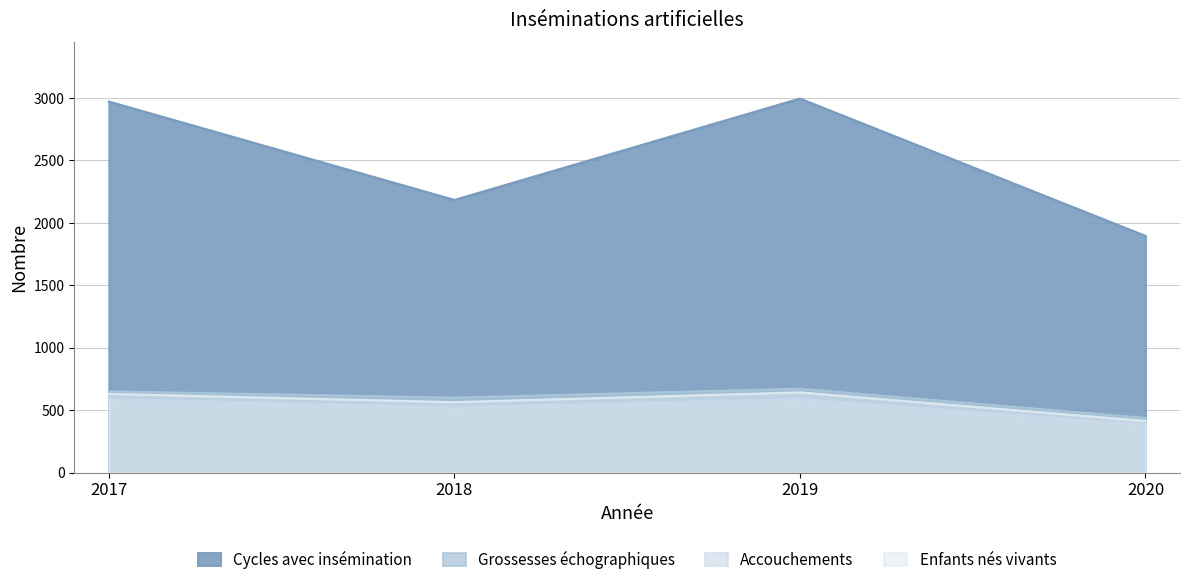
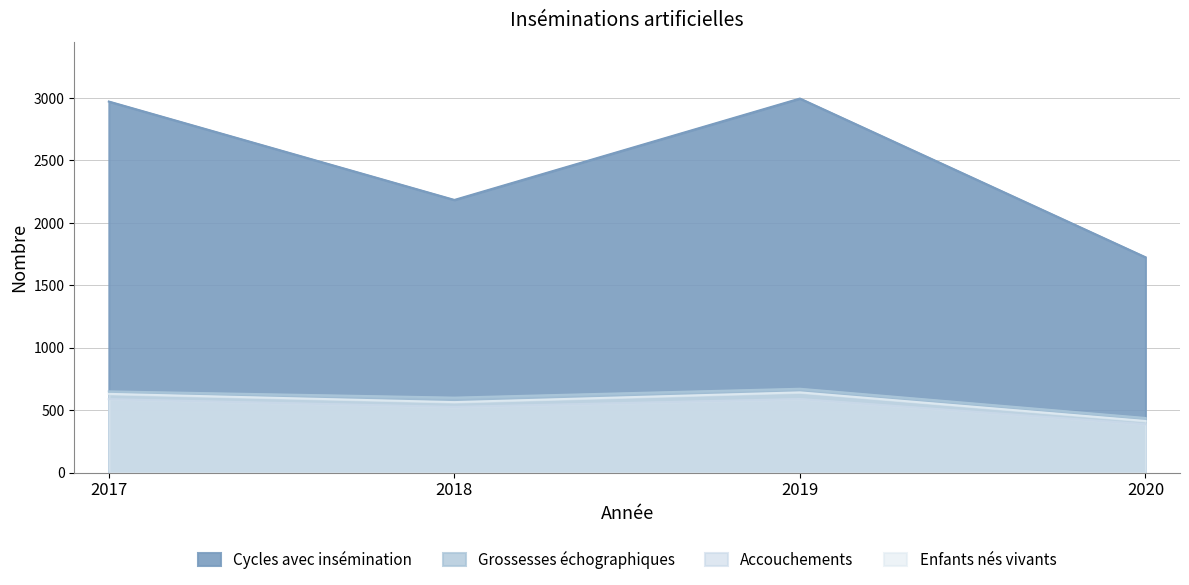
Cycles avec insémination, 2020: 1900 -> 1720
